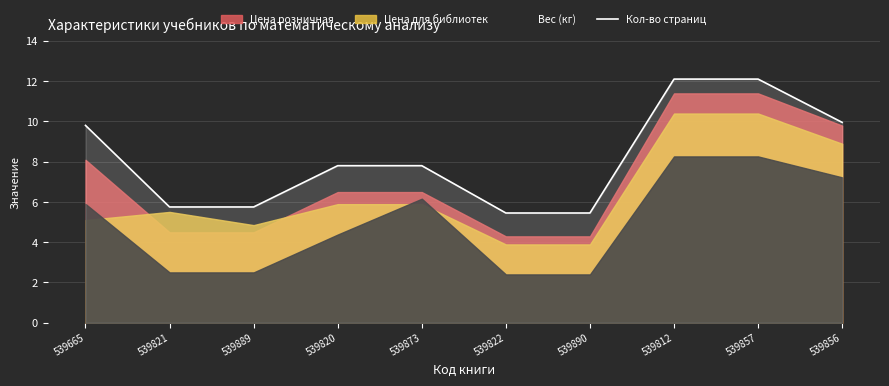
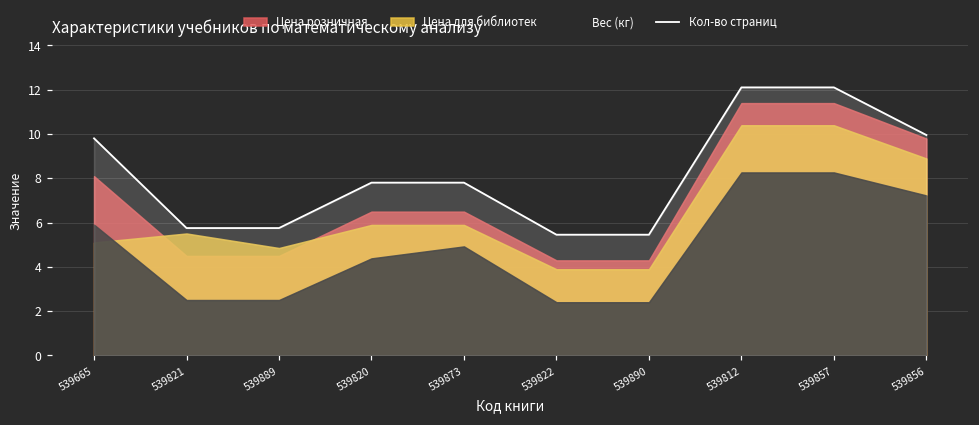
Вес (кг), 539873: 6.2 -> 4.9
